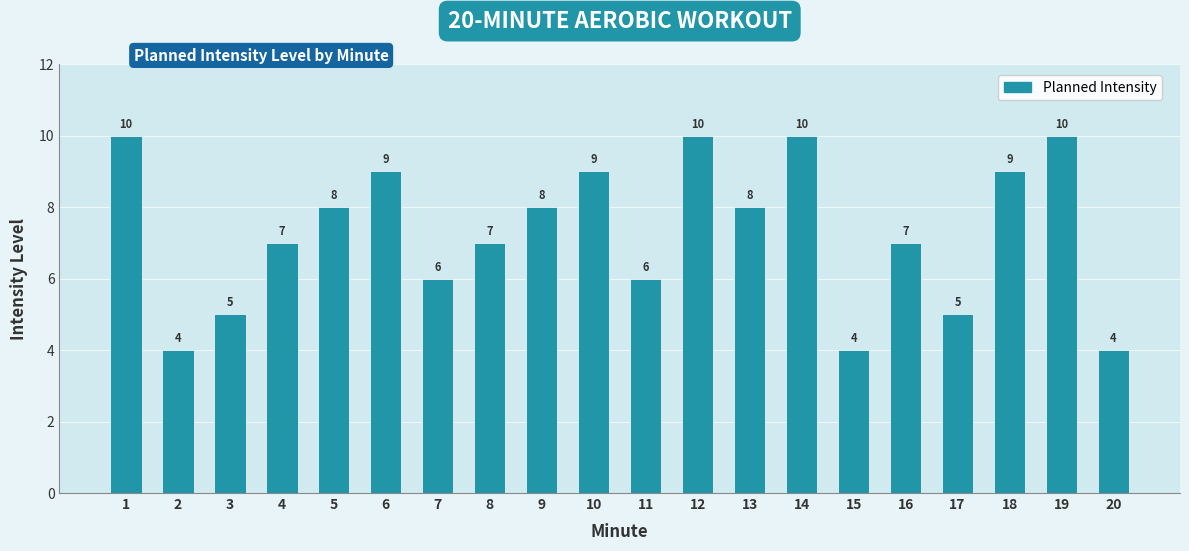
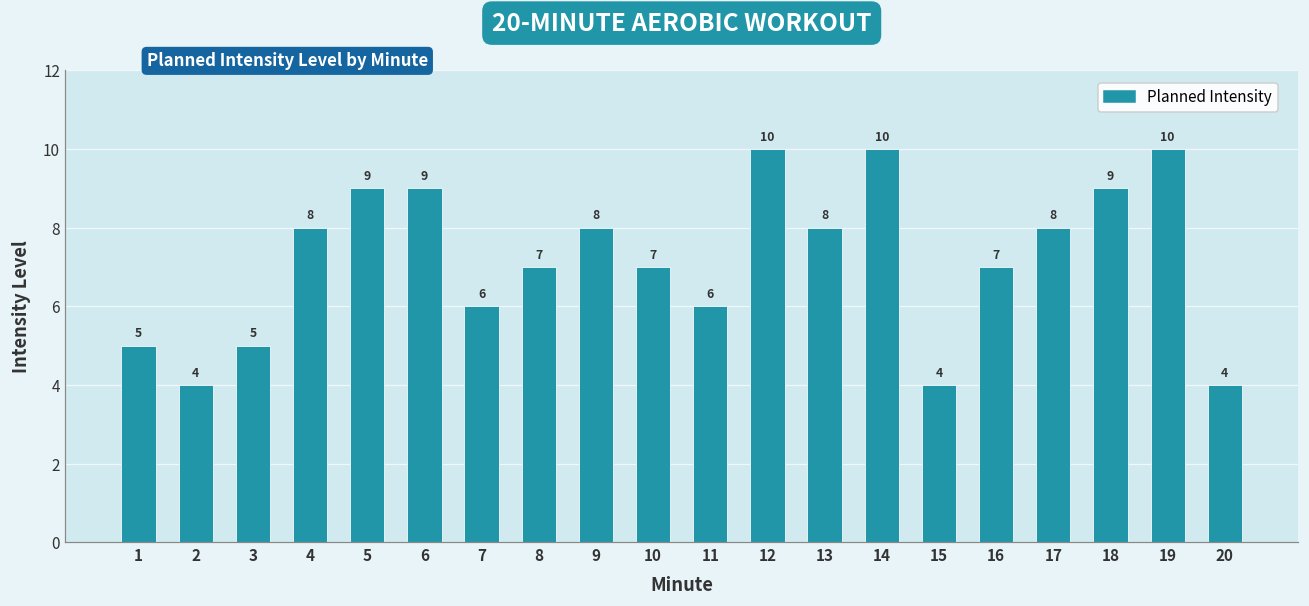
1: 10 -> 5
4: 7 -> 8
5: 8 -> 9
10: 9 -> 7
17: 5 -> 8
